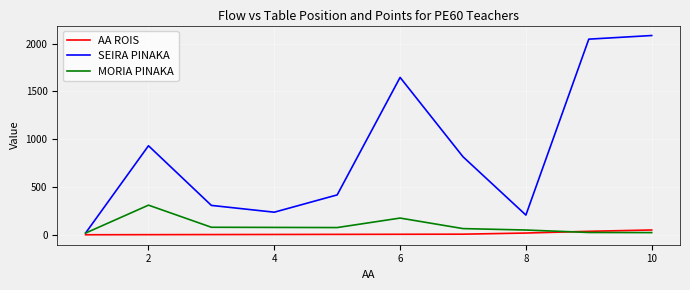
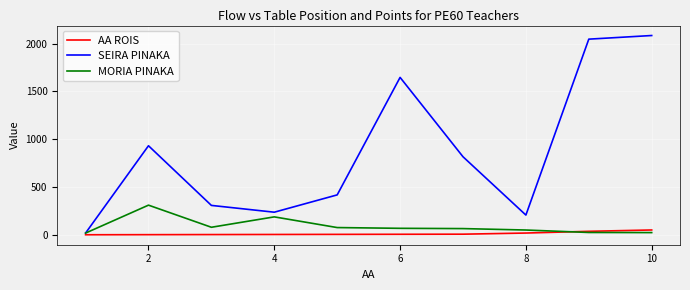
MORIA PINAKA, 4: 100 -> 200
MORIA PINAKA, 6: 200 -> 100
